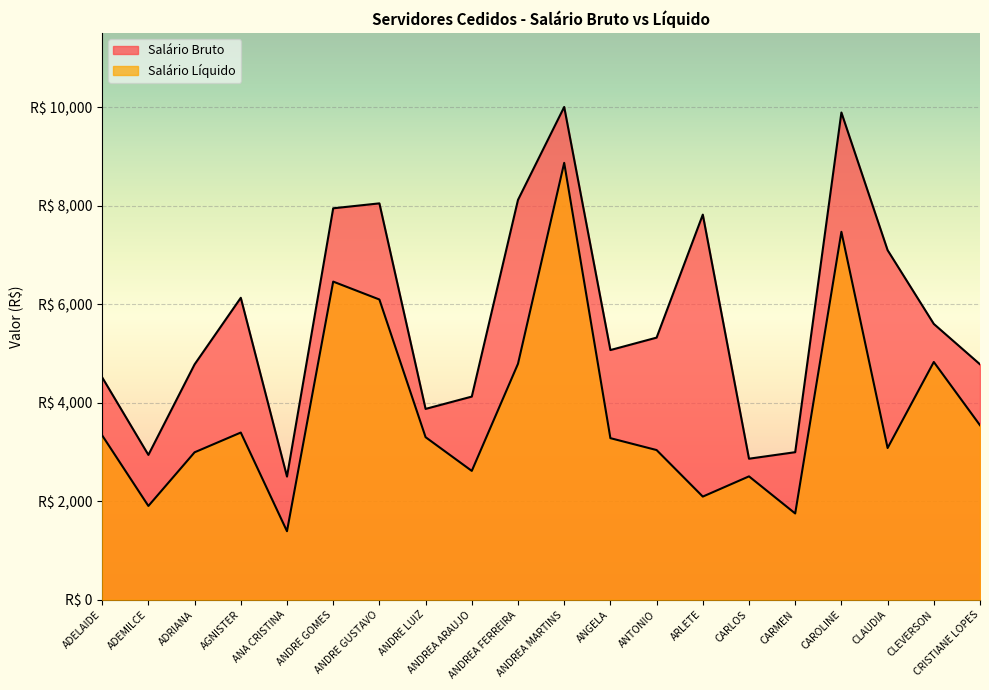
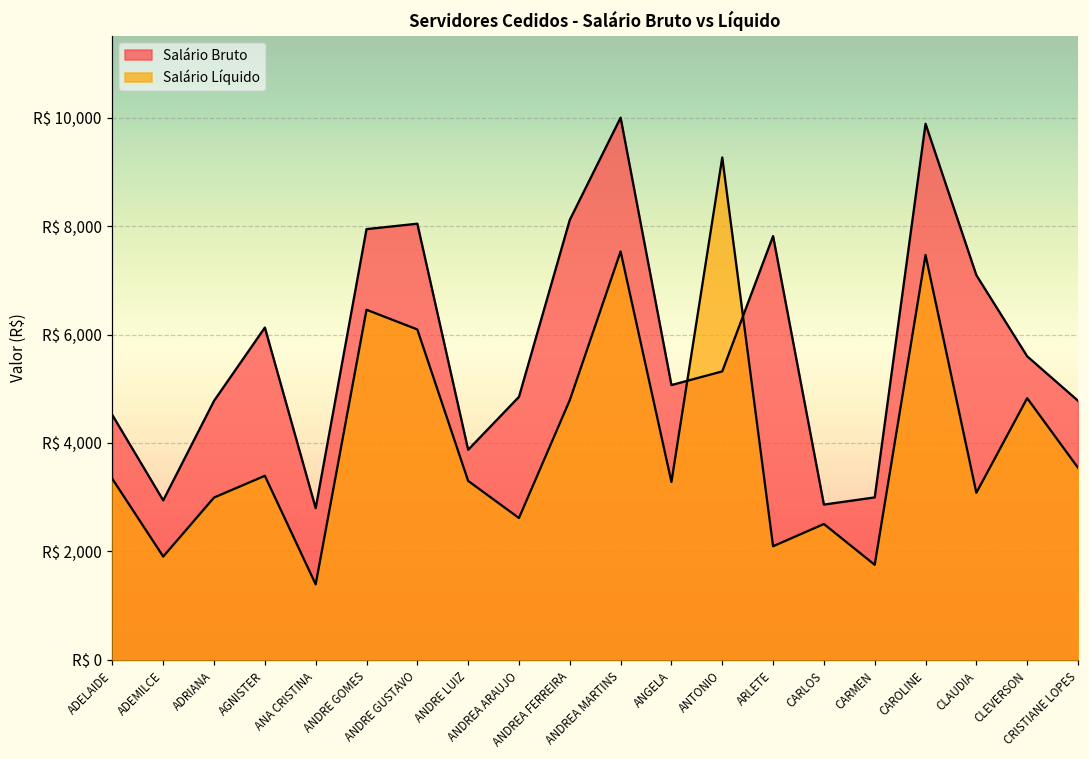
Salário Bruto, ANA CRISTINA: R$ 2,500 -> R$ 2,800
Salário Bruto, ANDREA ARAUJO: R$ 4,100 -> R$ 4,900
Salário Líquido, ANDREA MARTINS: R$ 8,900 -> R$ 7,500
Salário Líquido, ANTONIO: R$ 3,000 -> R$ 9,300
